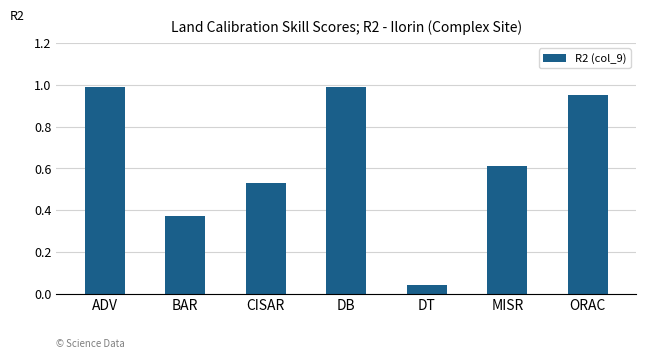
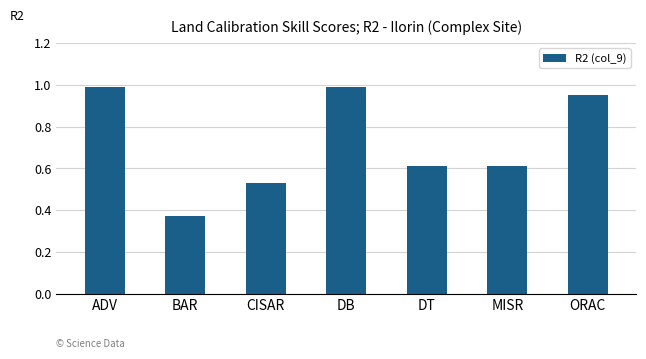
DT: 0.04 -> 0.61
